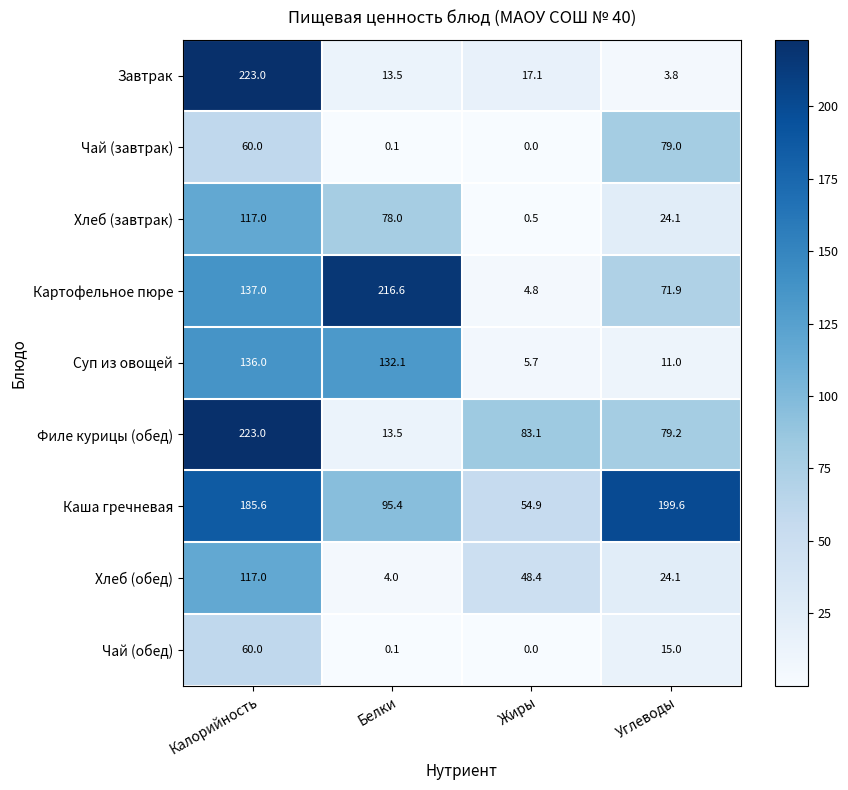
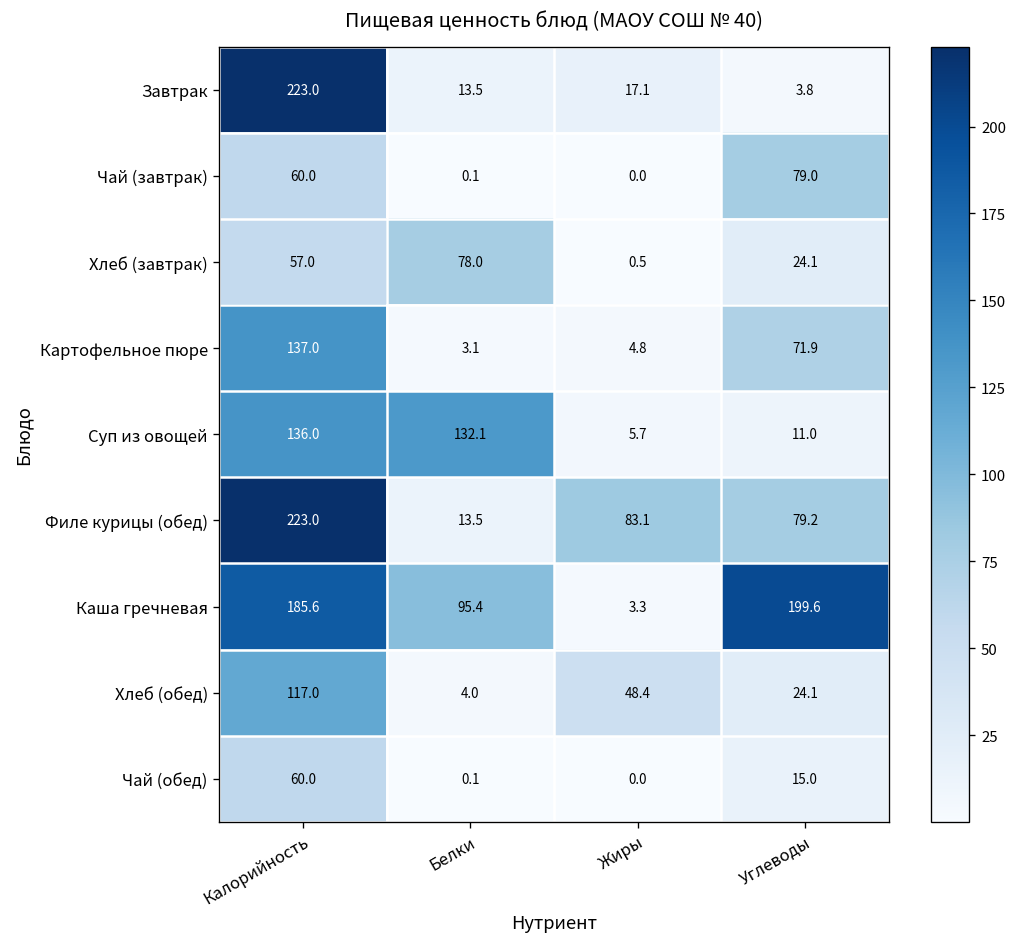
Хлеб (завтрак), Калорийность: 117.0 -> 57.0
Картофельное пюре, Белки: 216.6 -> 3.1
Каша гречневая, Жиры: 54.9 -> 3.3
